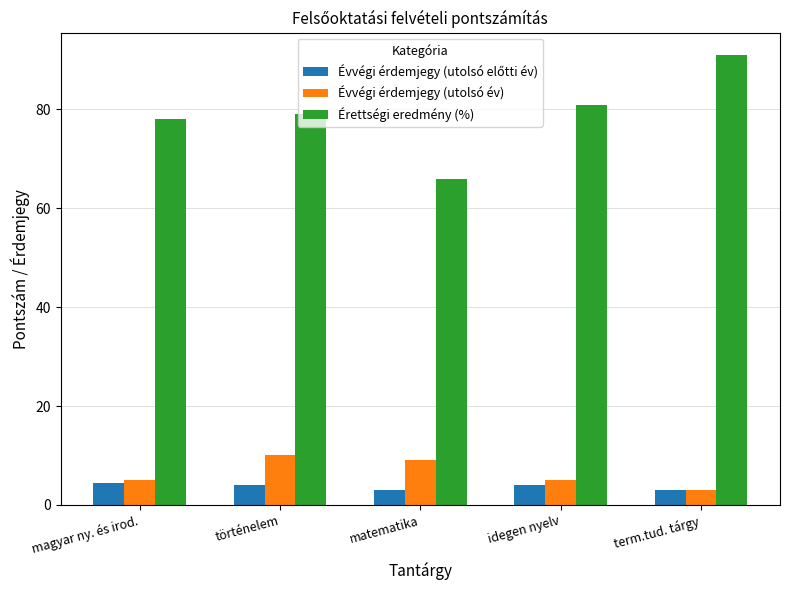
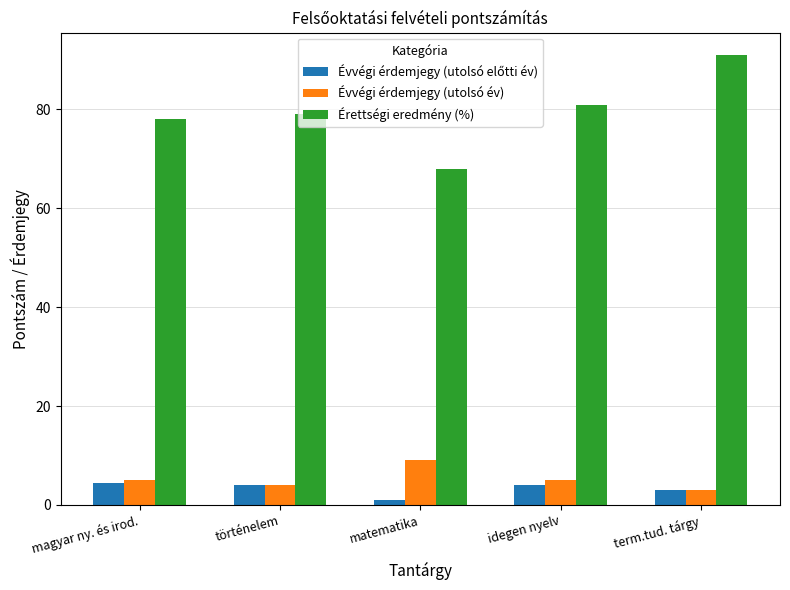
Évvégi érdemjegy (utolsó év), történelem: 10 -> 4
Évvégi érdemjegy (utolsó előtti év), matematika: 3 -> 1
Érettségi eredmény (%), matematika: 66 -> 68
